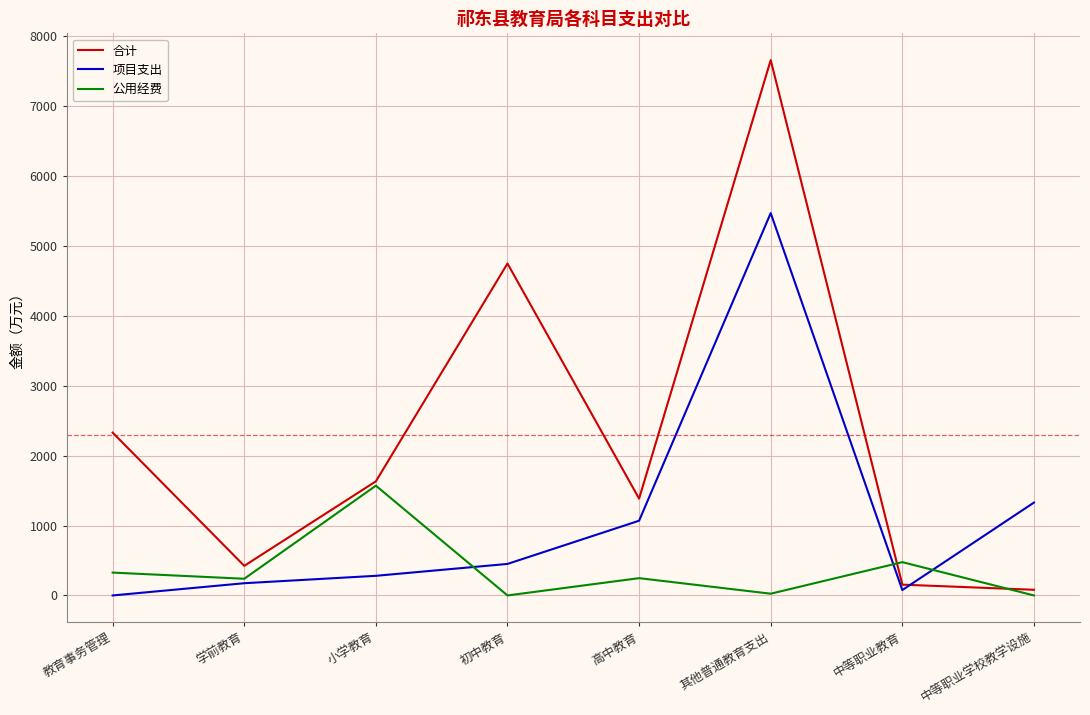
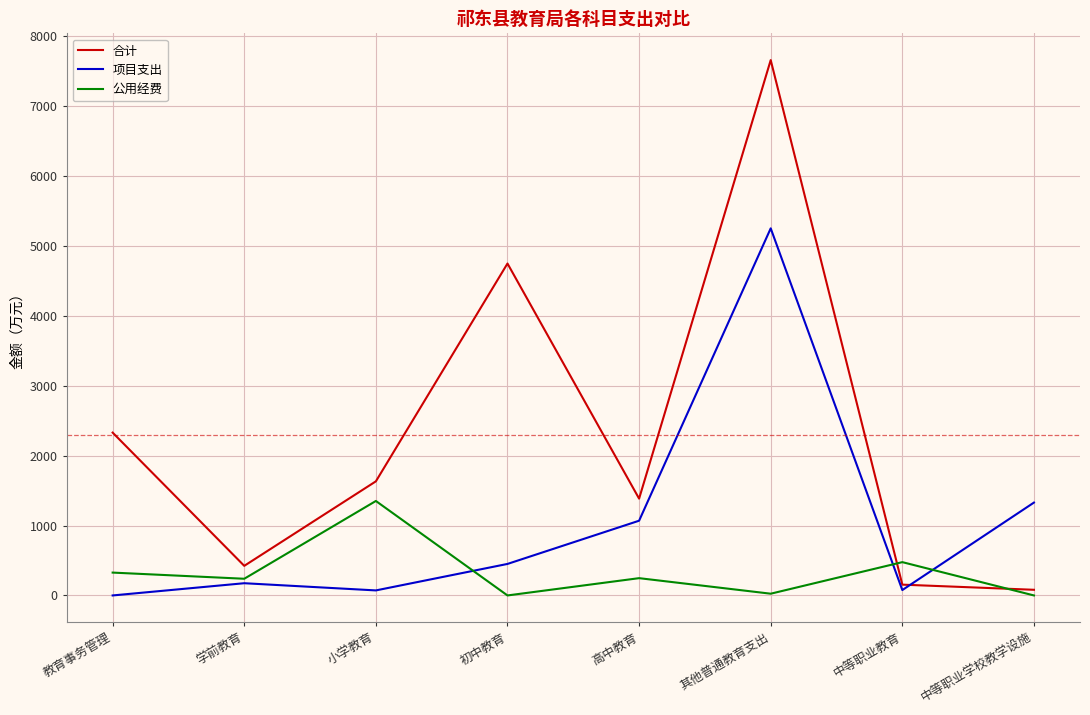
项目支出, 小学教育: 300 -> 100
公用经费, 小学教育: 1600 -> 1400
项目支出, 其他普通教育支出: 5500 -> 5300
